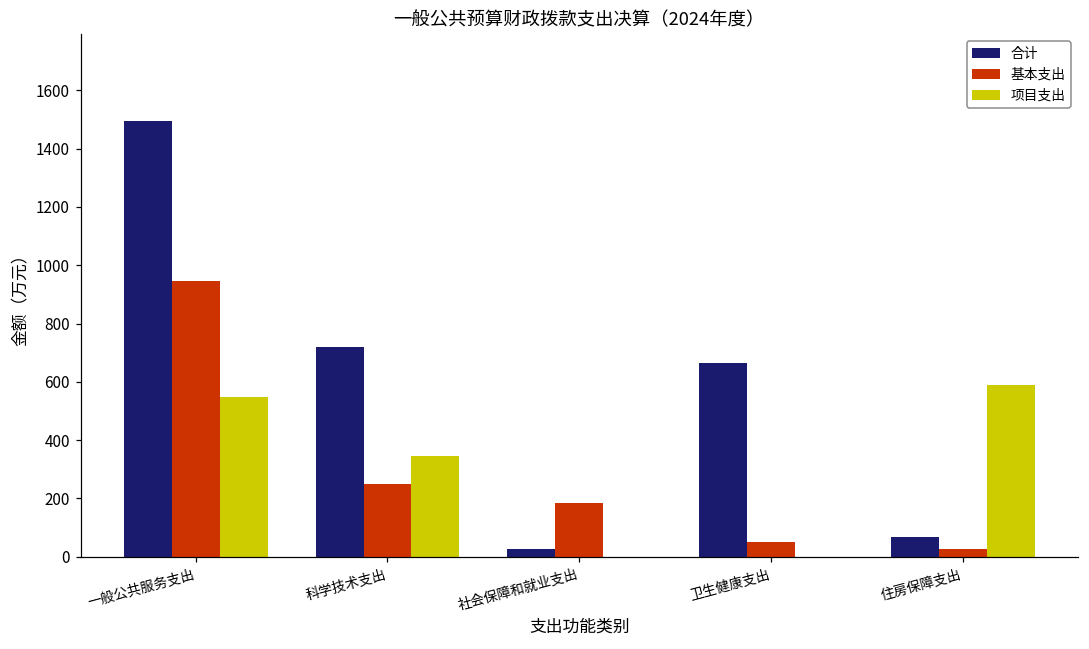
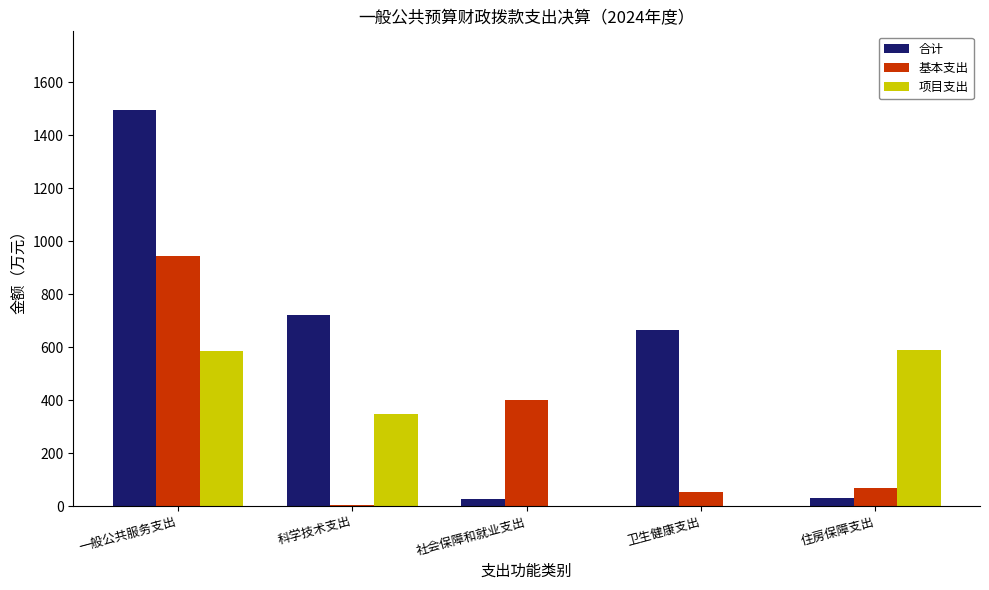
项目支出, 一般公共服务支出: 550 -> 590
基本支出, 科学技术支出: 250 -> 10
基本支出, 社会保障和就业支出: 180 -> 400
合计, 住房保障支出: 70 -> 30
基本支出, 住房保障支出: 30 -> 70
